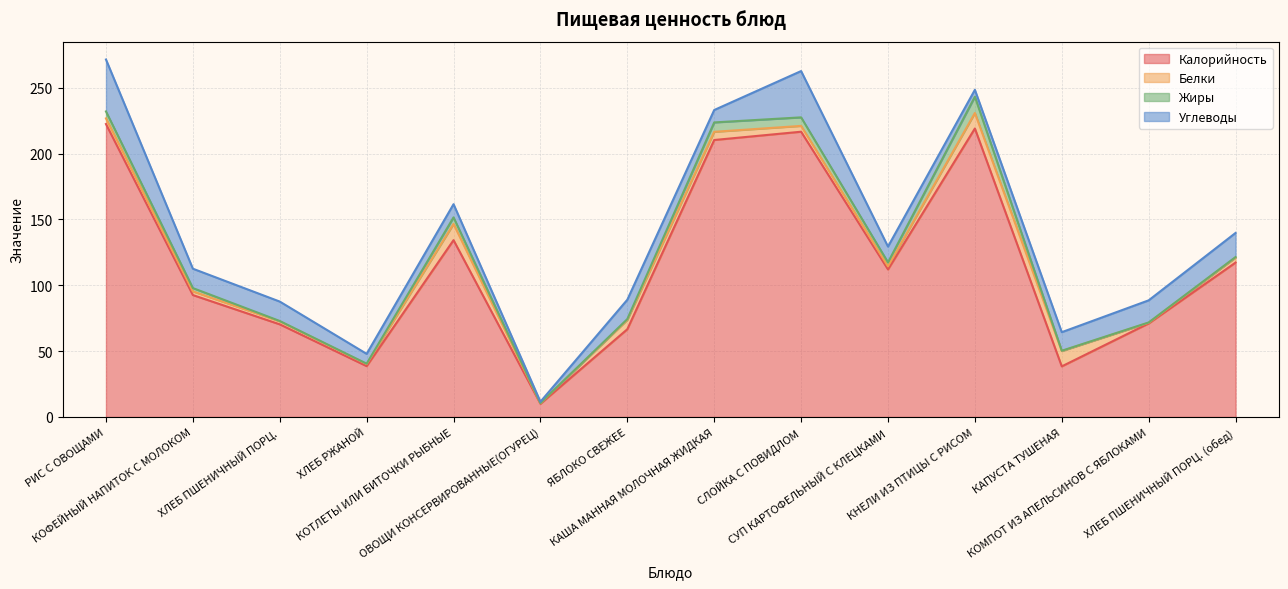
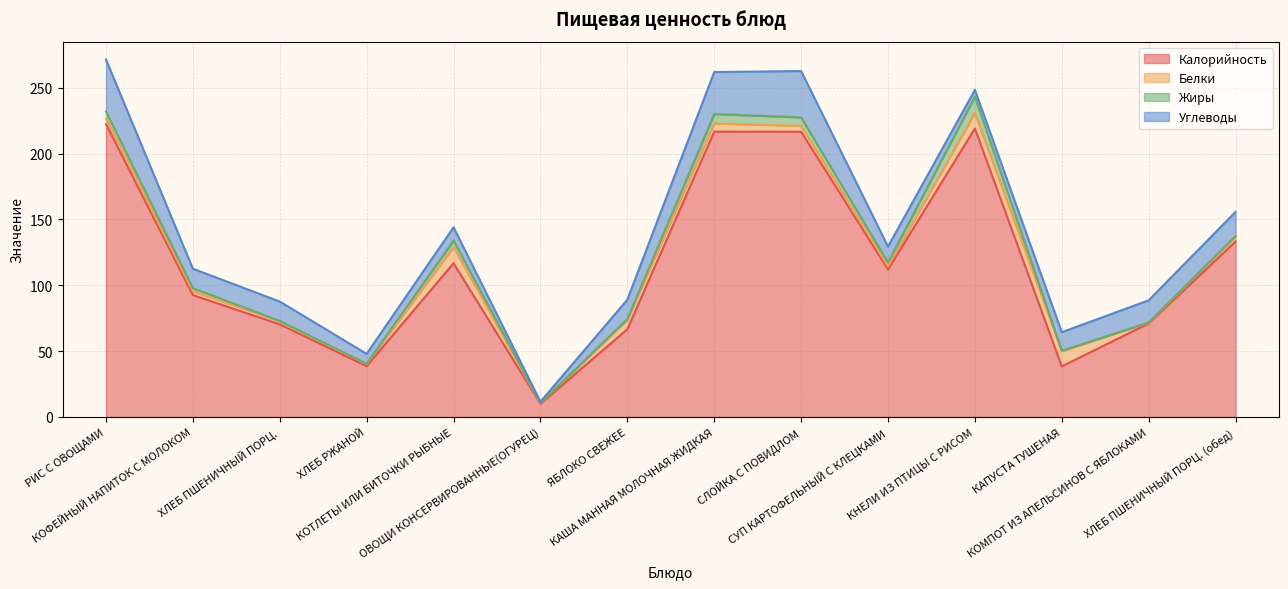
Калорийность, КОТЛЕТЫ ИЛИ БИТОЧКИ РЫБНЫЕ: 134 -> 117
Калорийность, КАША МАННАЯ МОЛОЧНАЯ ЖИДКАЯ: 210 -> 217
Углеводы, КАША МАННАЯ МОЛОЧНАЯ ЖИДКАЯ: 9 -> 32
Калорийность, ХЛЕБ ПШЕНИЧНЫЙ ПОРЦ. (обед): 117 -> 133
